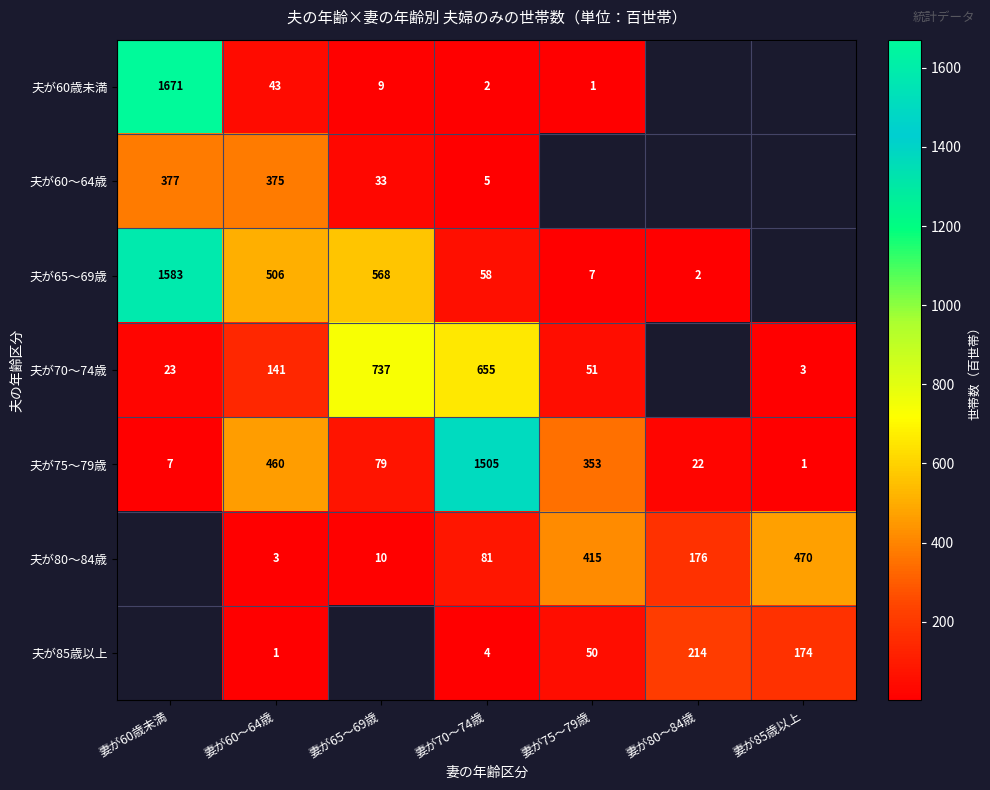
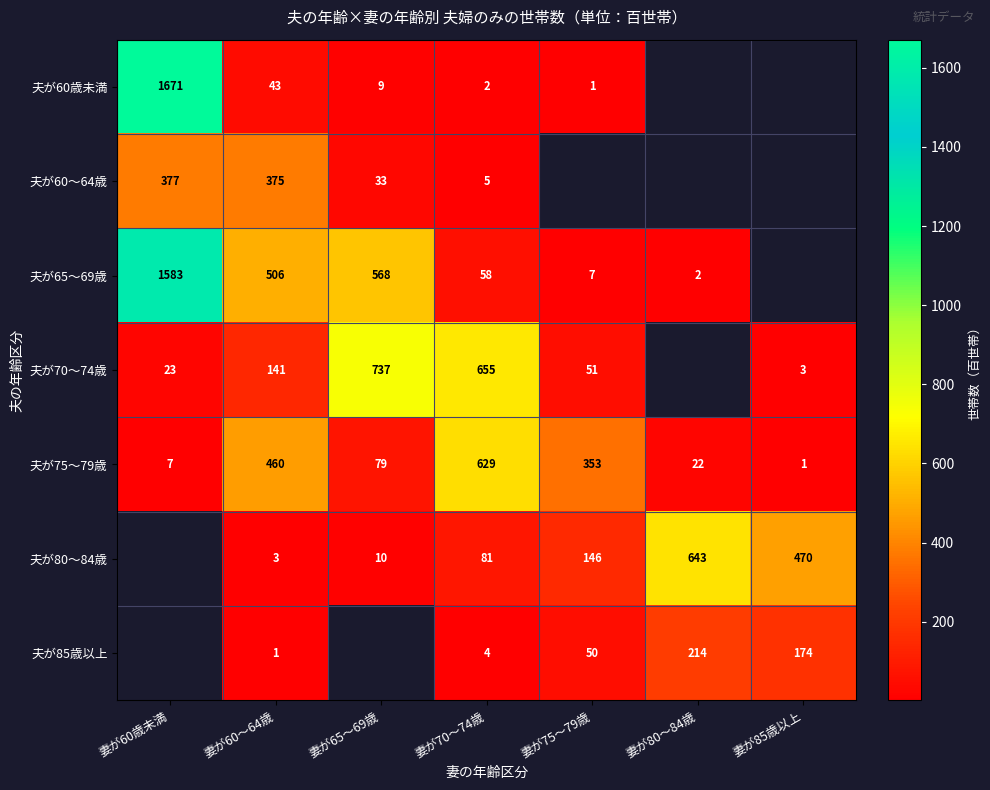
夫が75～79歳, 妻が70～74歳: 1505 -> 629
夫が80～84歳, 妻が75～79歳: 415 -> 146
夫が80～84歳, 妻が80～84歳: 176 -> 643
